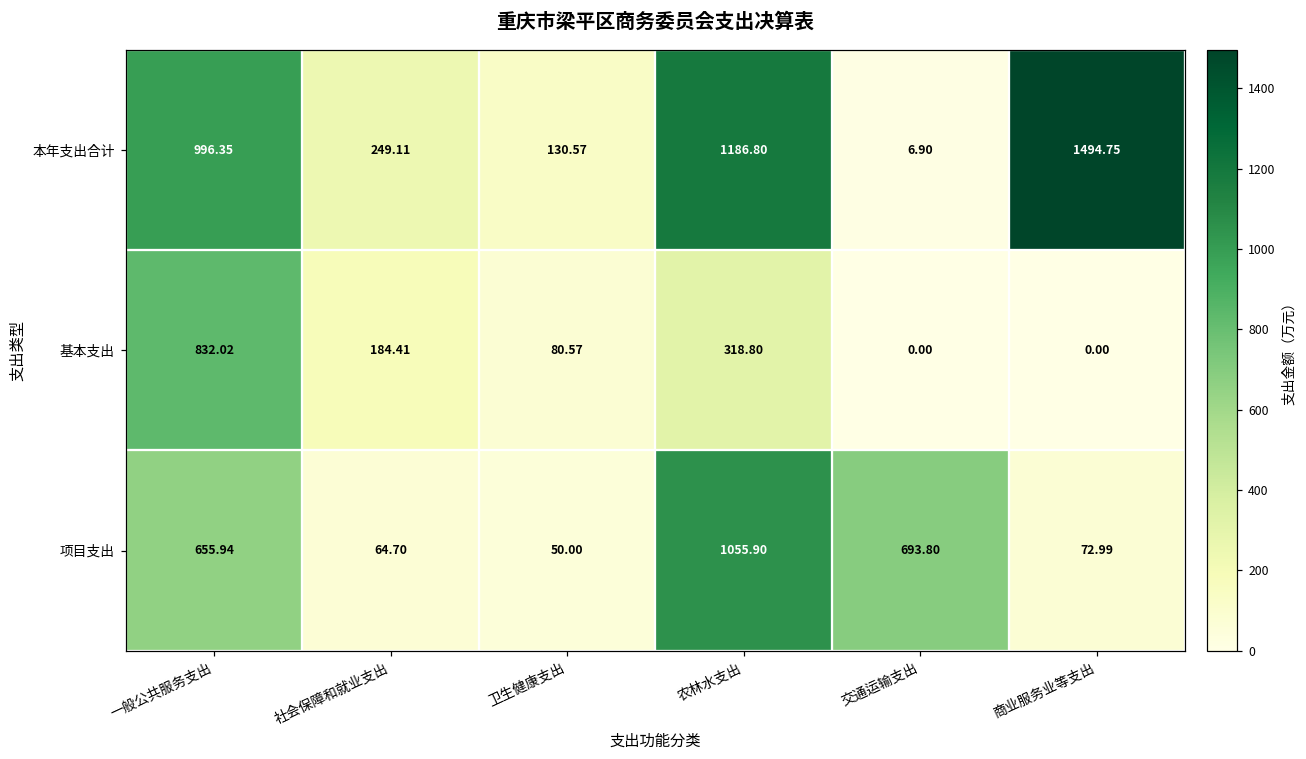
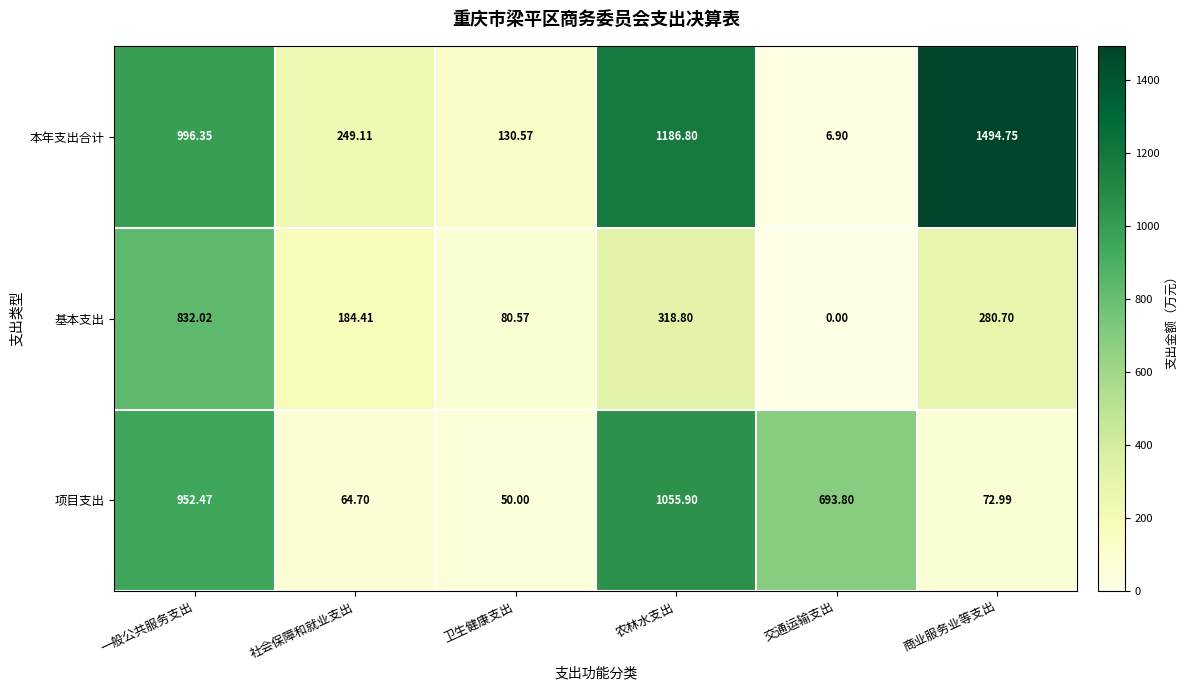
基本支出, 商业服务业等支出: 0.00 -> 280.70
项目支出, 一般公共服务支出: 655.94 -> 952.47
